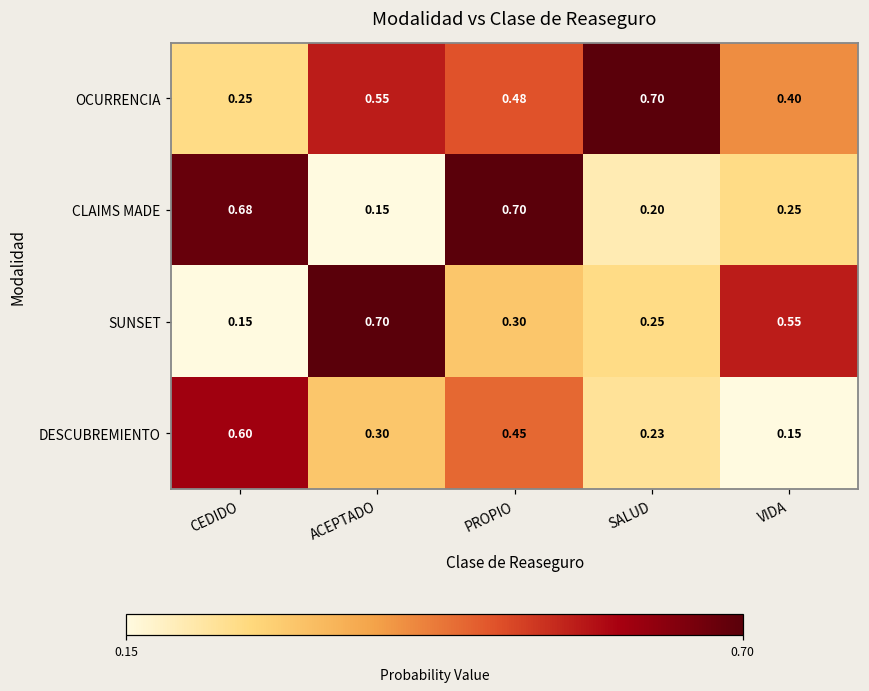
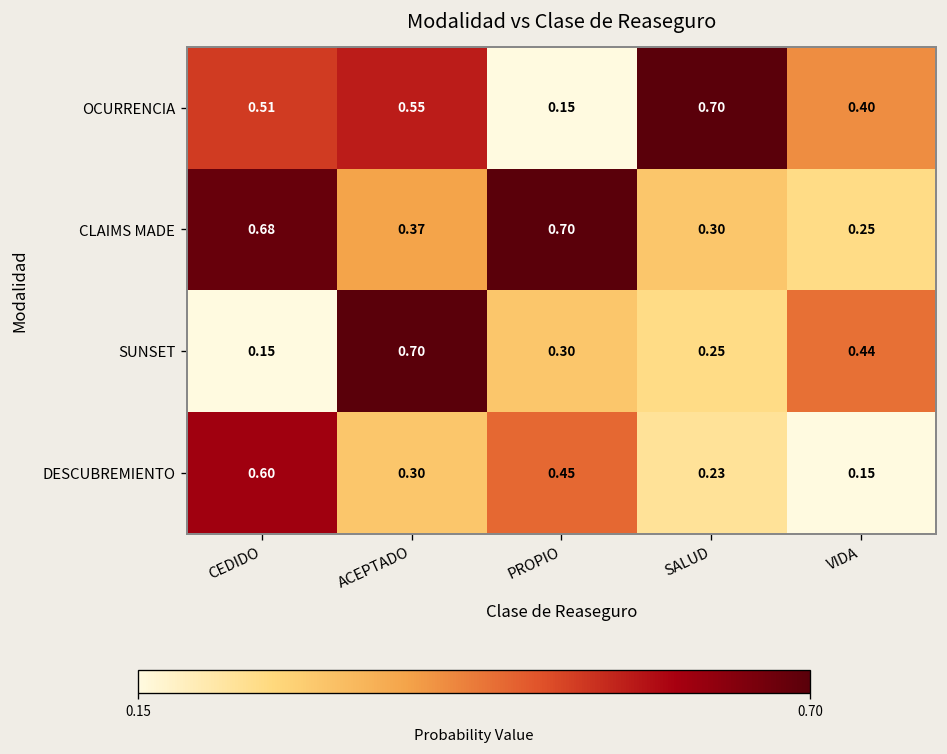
OCURRENCIA, CEDIDO: 0.25 -> 0.51
OCURRENCIA, PROPIO: 0.48 -> 0.15
CLAIMS MADE, ACEPTADO: 0.15 -> 0.37
CLAIMS MADE, SALUD: 0.20 -> 0.30
SUNSET, VIDA: 0.55 -> 0.44
